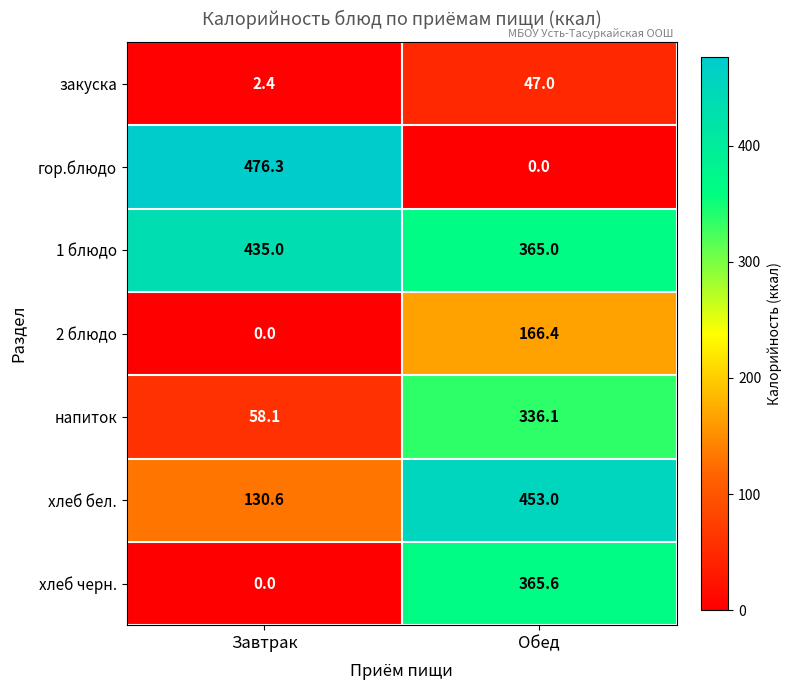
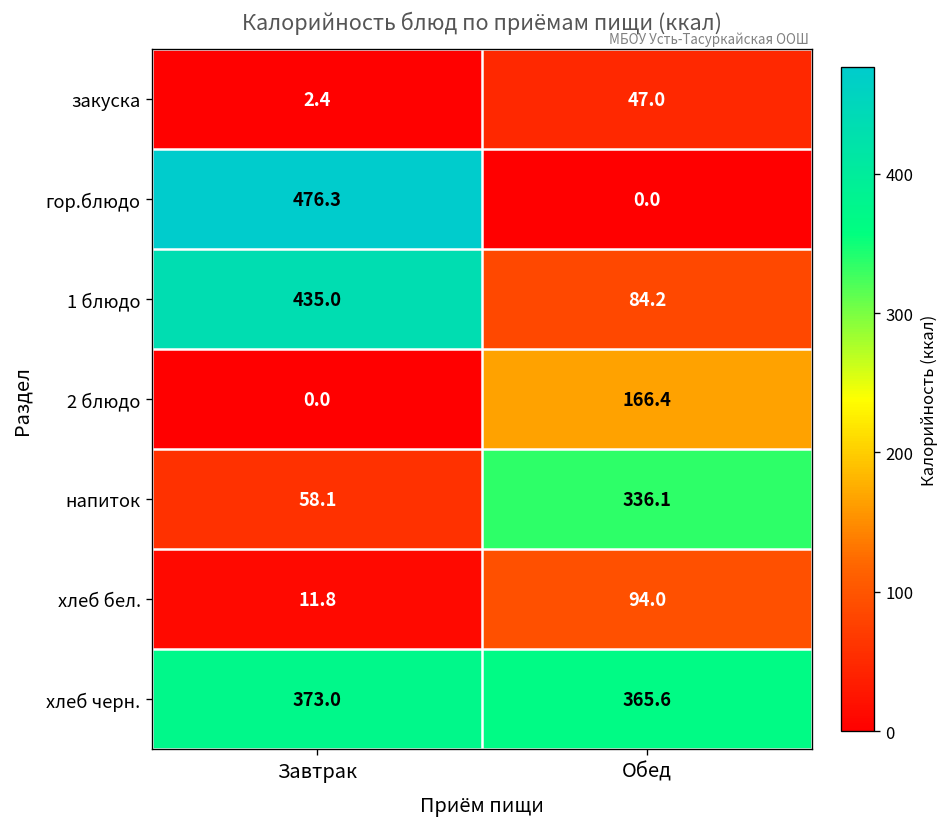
1 блюдо, Обед: 365.0 -> 84.2
хлеб бел., Завтрак: 130.6 -> 11.8
хлеб бел., Обед: 453.0 -> 94.0
хлеб черн., Завтрак: 0.0 -> 373.0
